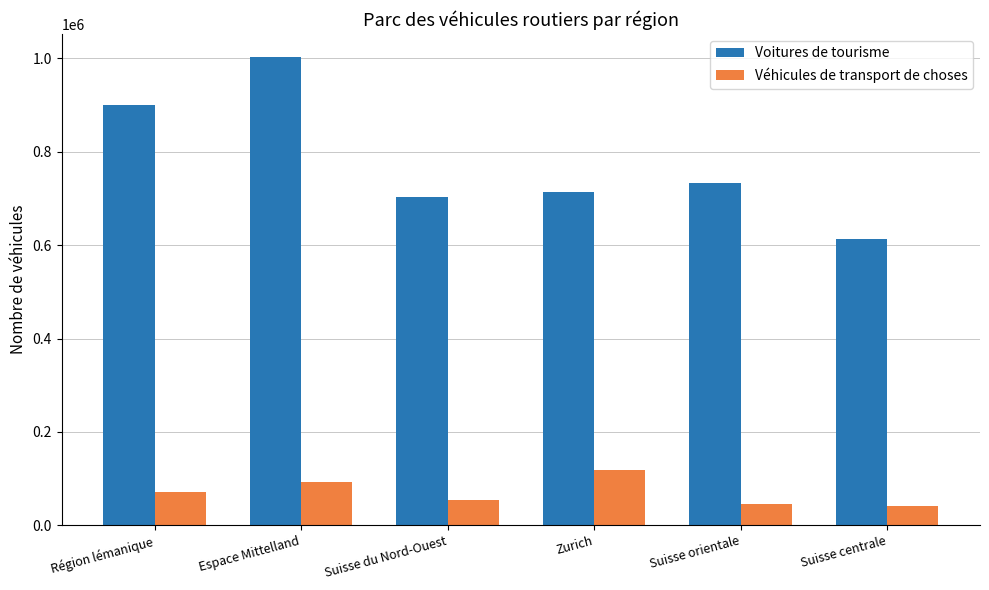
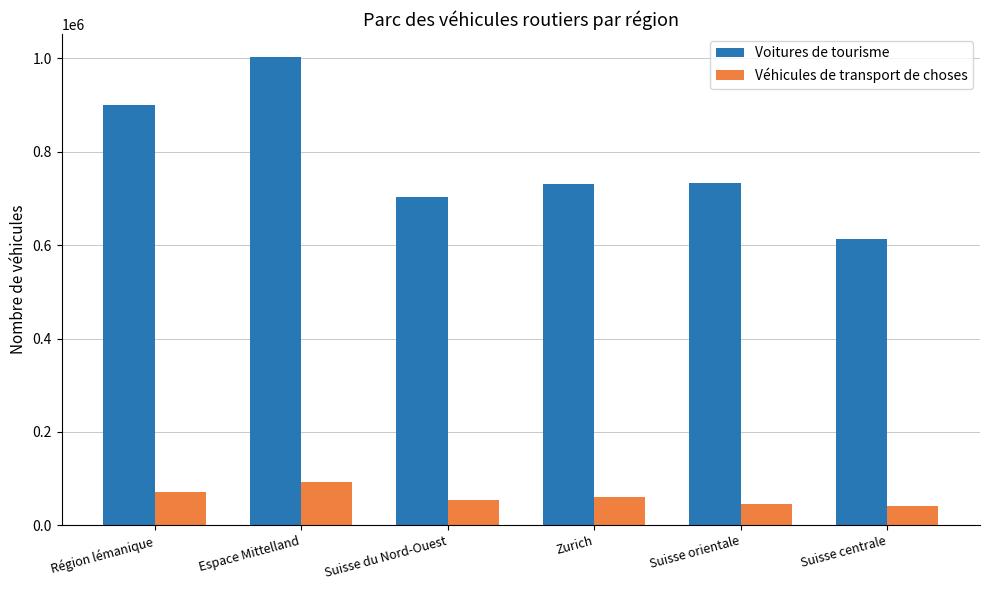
Voitures de tourisme, Zurich: 710000 -> 730000
Véhicules de transport de choses, Zurich: 120000 -> 60000
